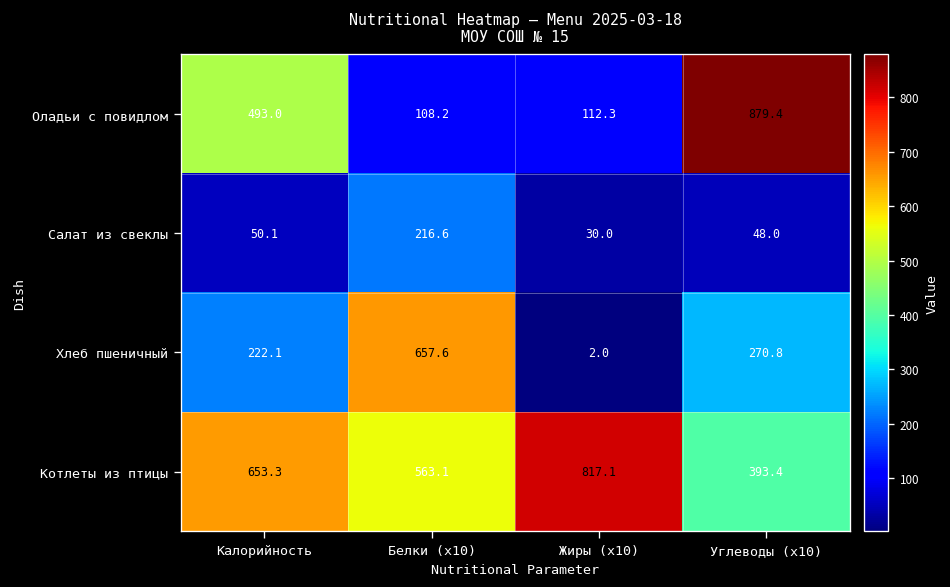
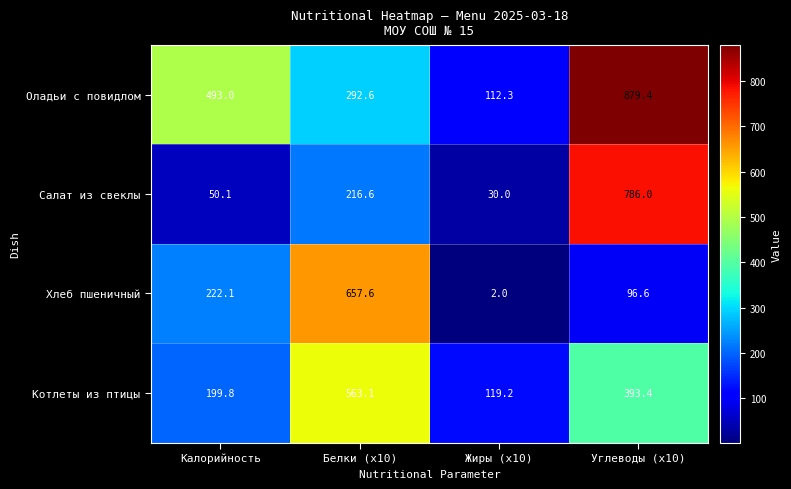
Оладьи с повидлом, Белки (x10): 108.2 -> 292.6
Салат из свеклы, Углеводы (x10): 48.0 -> 786.0
Хлеб пшеничный, Углеводы (x10): 270.8 -> 96.6
Котлеты из птицы, Калорийность: 653.3 -> 199.8
Котлеты из птицы, Жиры (x10): 817.1 -> 119.2
